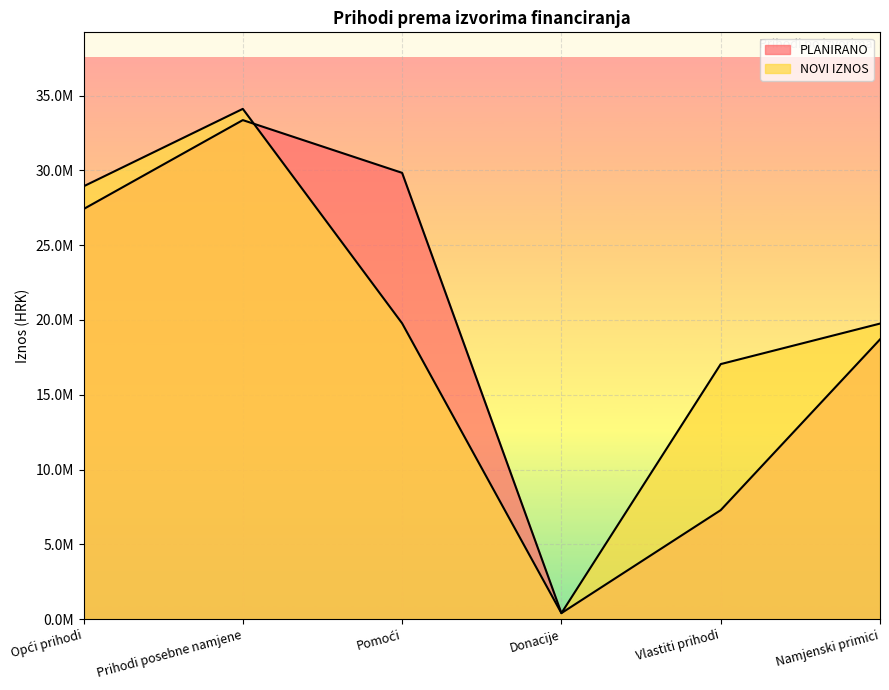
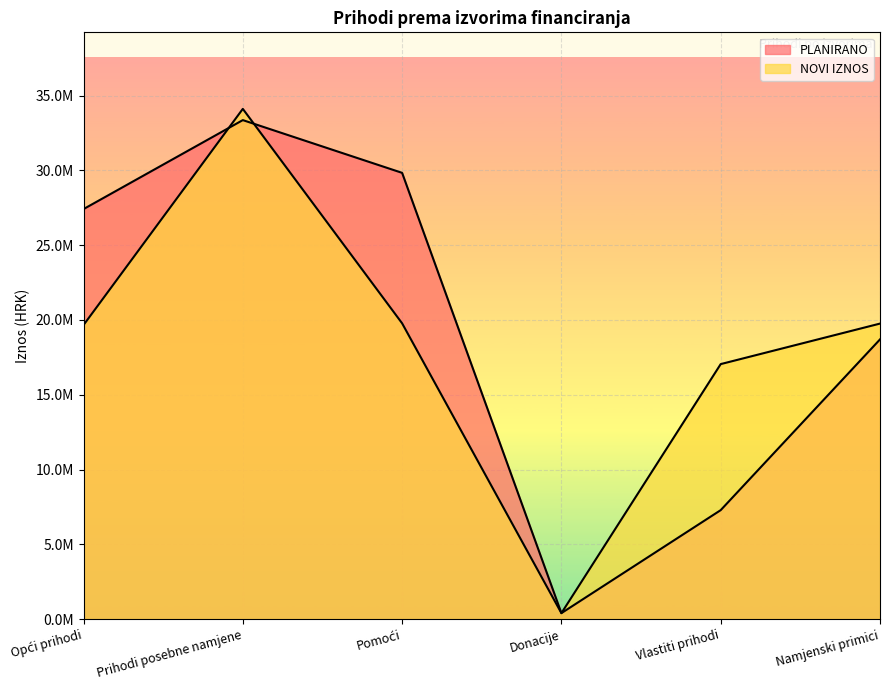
NOVI IZNOS, Opći prihodi: 28900000 -> 19700000
